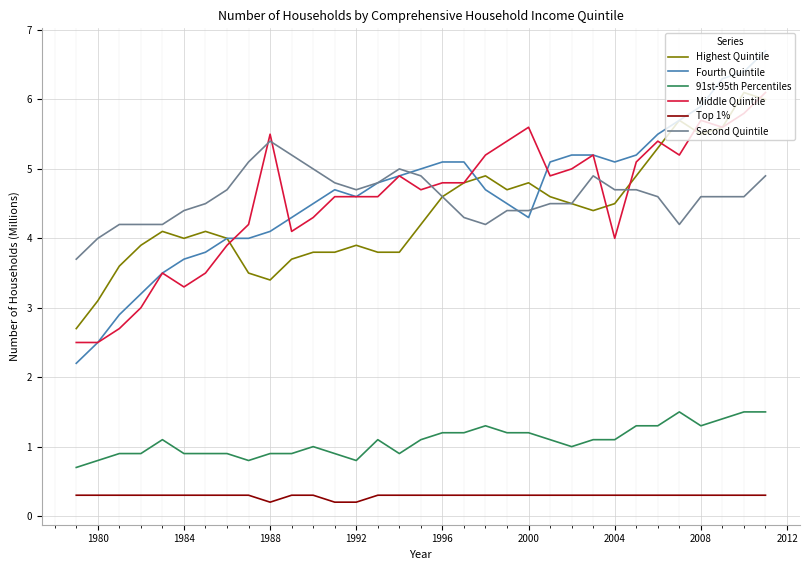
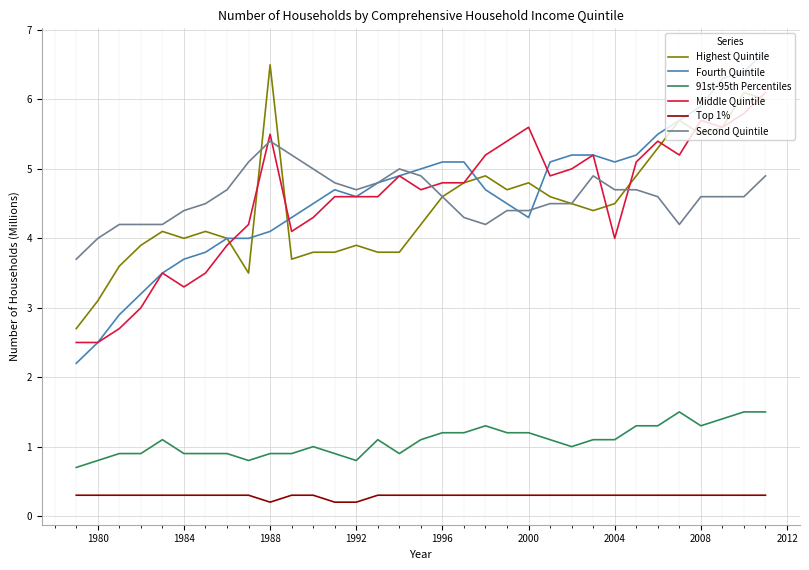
Highest Quintile, 1988: 3.4 -> 6.5
